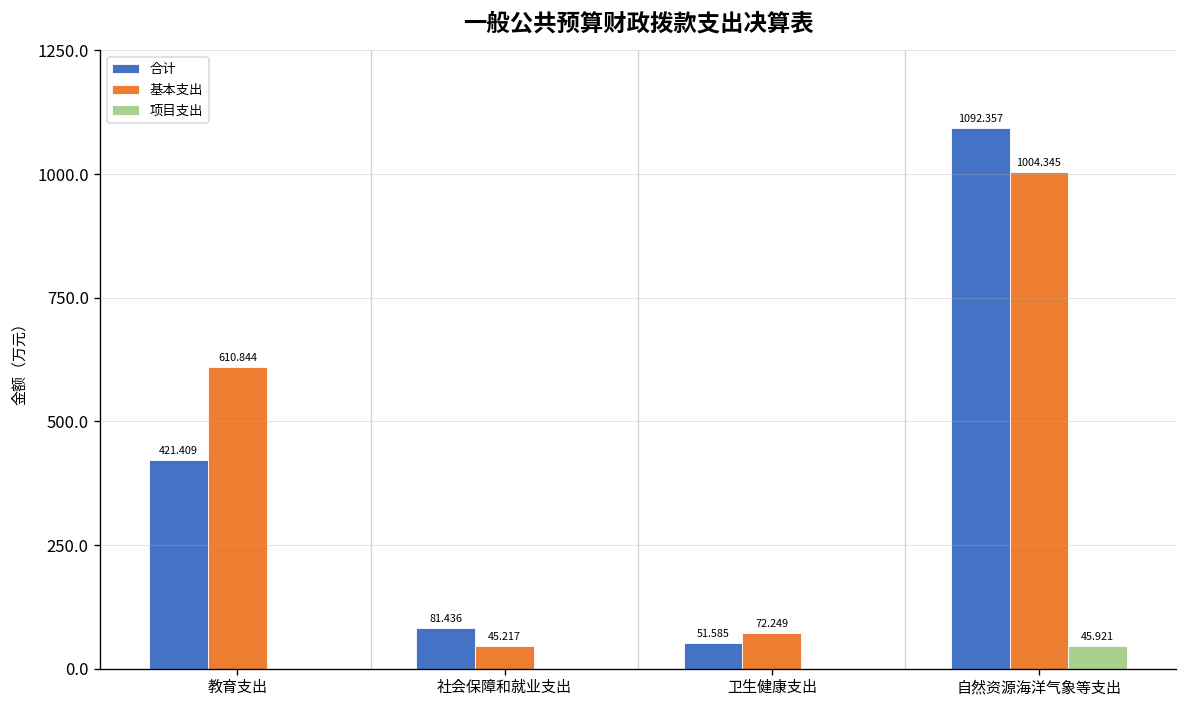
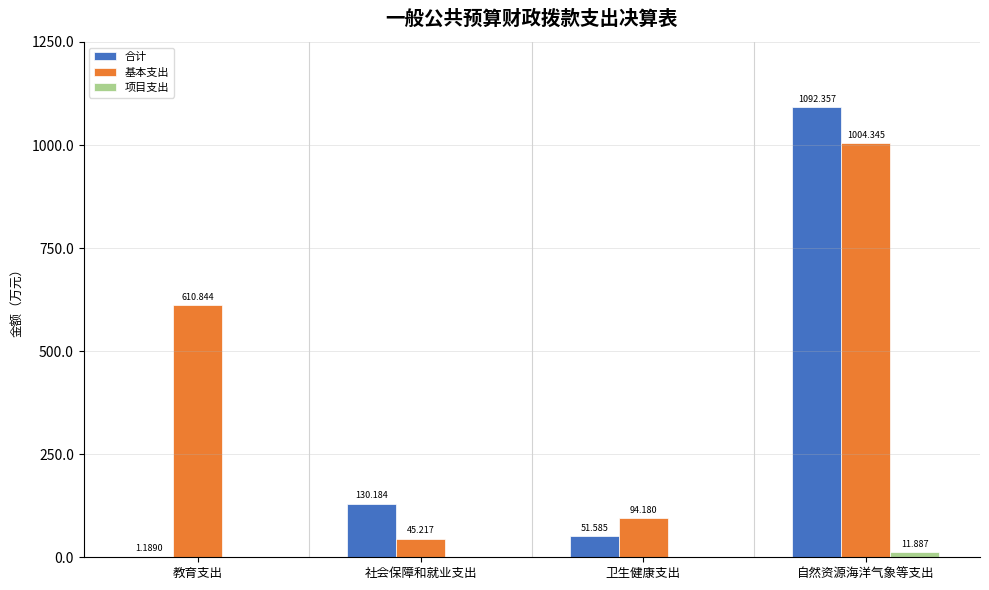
合计, 教育支出: 421.409 -> 1.1890
合计, 社会保障和就业支出: 81.436 -> 130.184
基本支出, 卫生健康支出: 72.249 -> 94.180
项目支出, 自然资源海洋气象等支出: 45.921 -> 11.887
